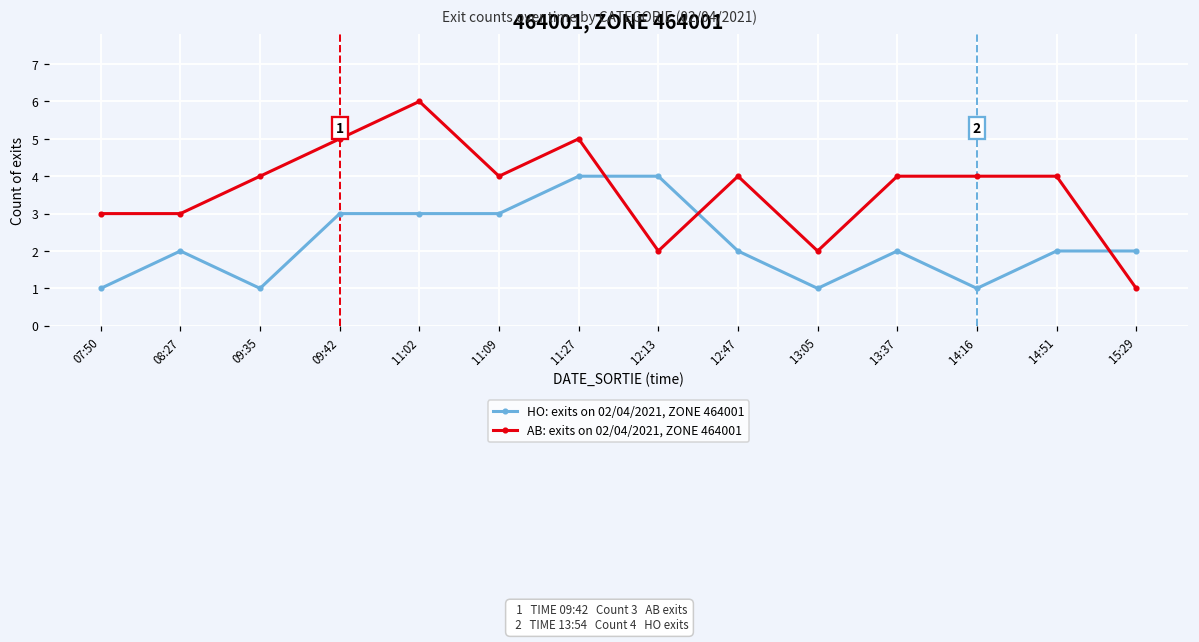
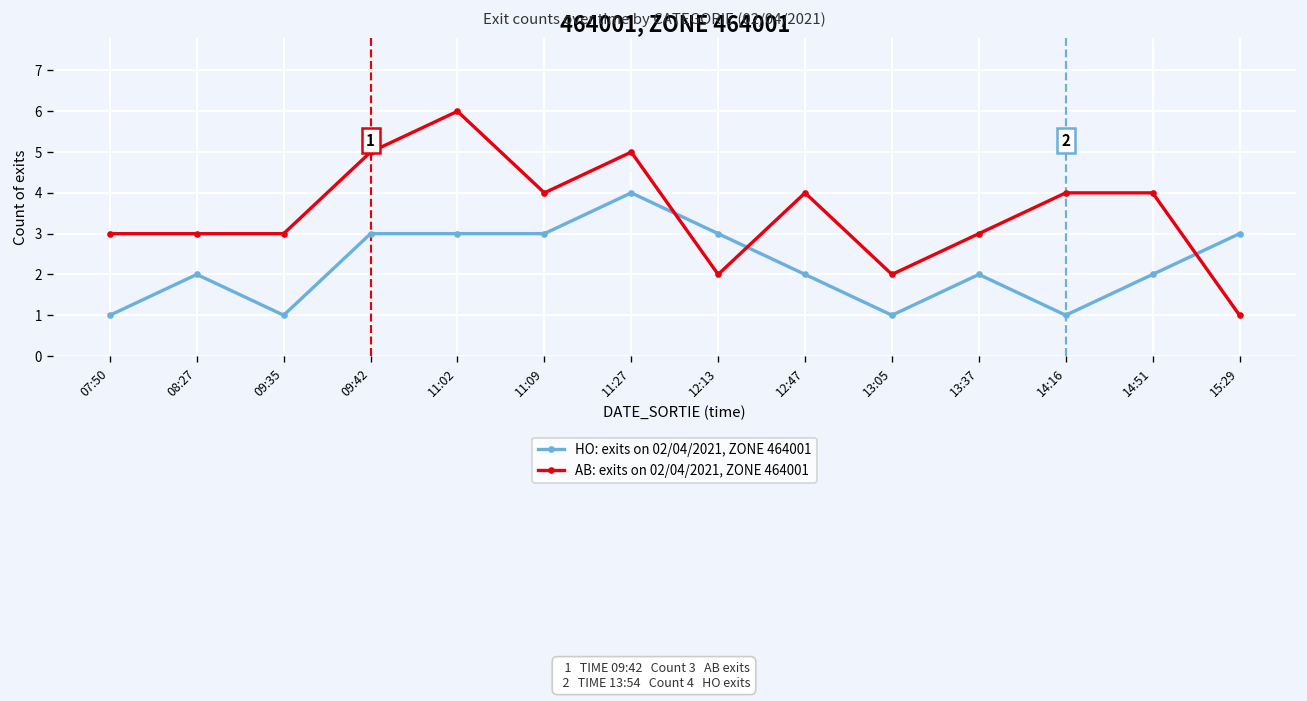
AB: exits on 02/04/2021, ZONE 464001, 09:35: 4 -> 3
HO: exits on 02/04/2021, ZONE 464001, 12:13: 4 -> 3
AB: exits on 02/04/2021, ZONE 464001, 13:37: 4 -> 3
HO: exits on 02/04/2021, ZONE 464001, 15:29: 2 -> 3
